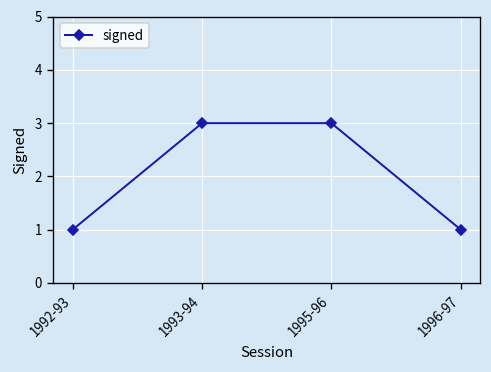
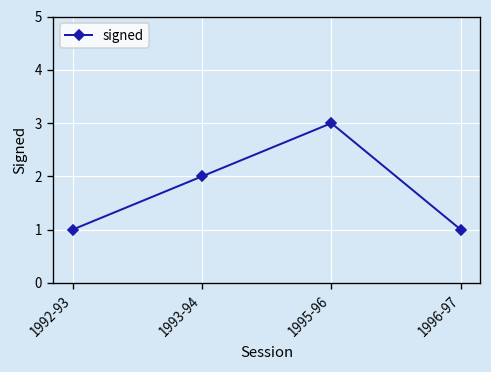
1993-94: 3 -> 2
